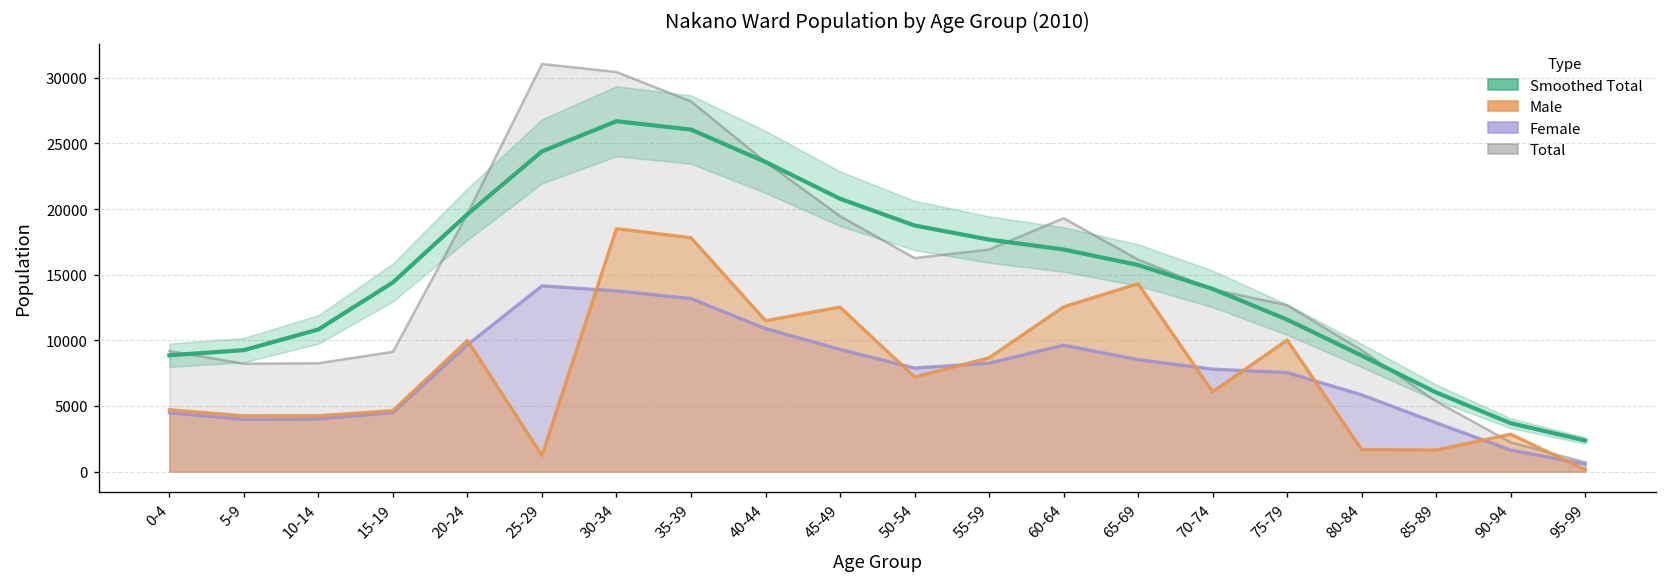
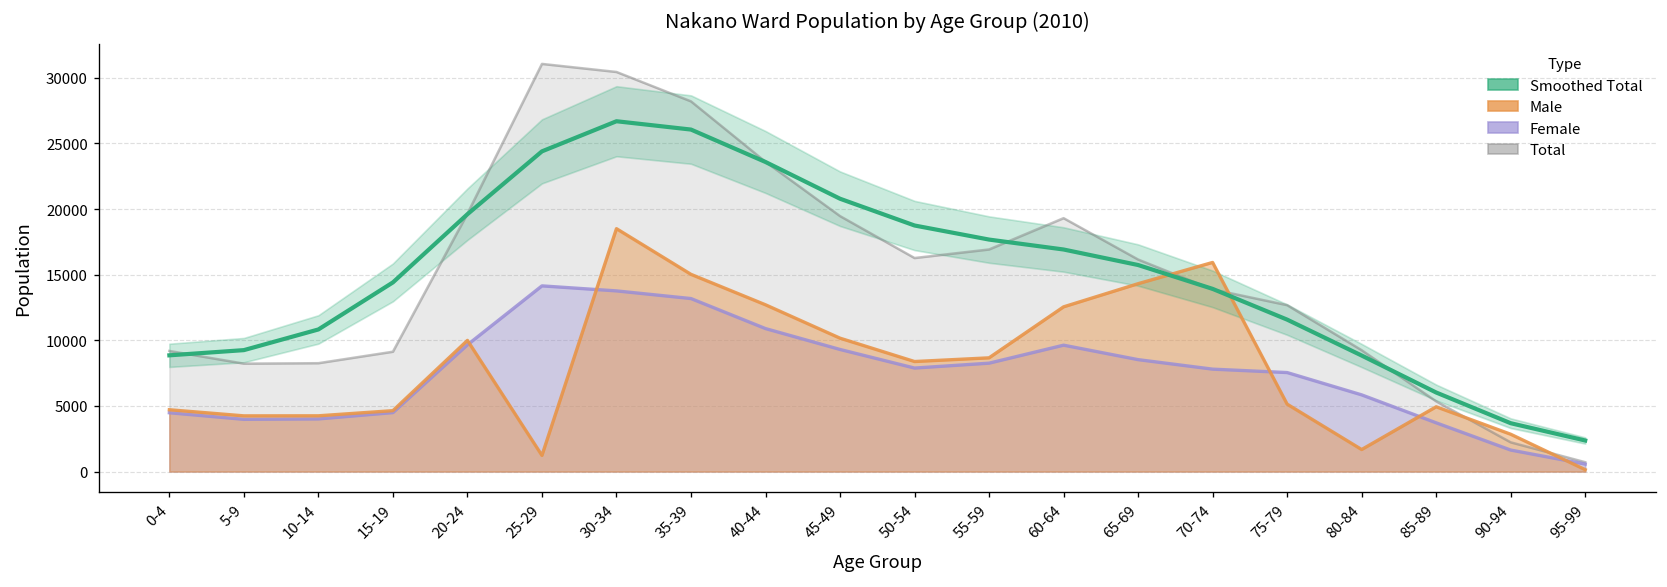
Male, 35-39: 17800 -> 15000
Male, 40-44: 11500 -> 12700
Male, 45-49: 12500 -> 10200
Male, 50-54: 7200 -> 8400
Male, 70-74: 6100 -> 15900
Male, 75-79: 10000 -> 5100
Male, 85-89: 1600 -> 4900
